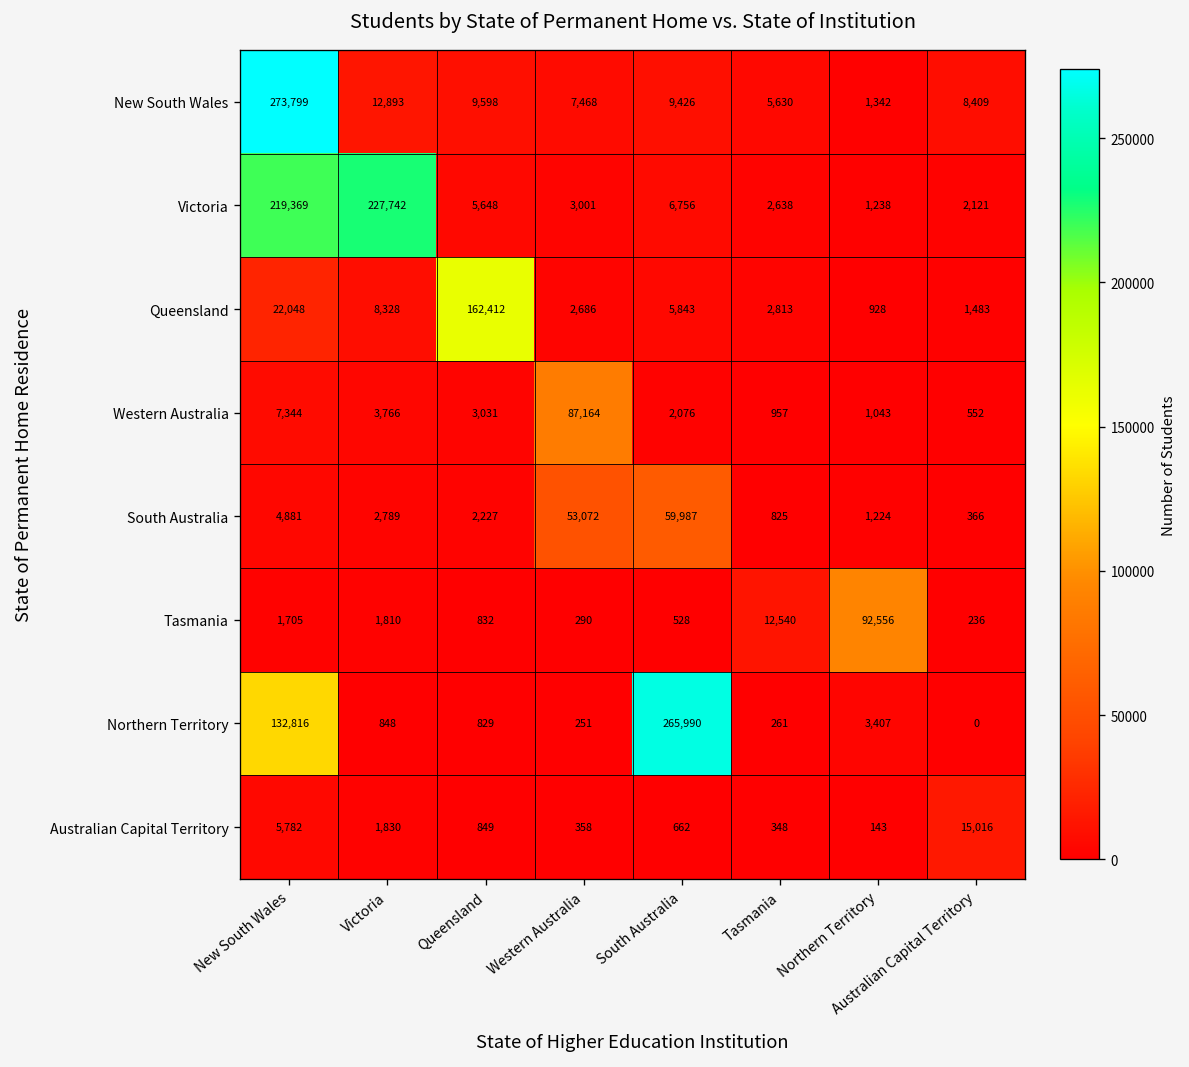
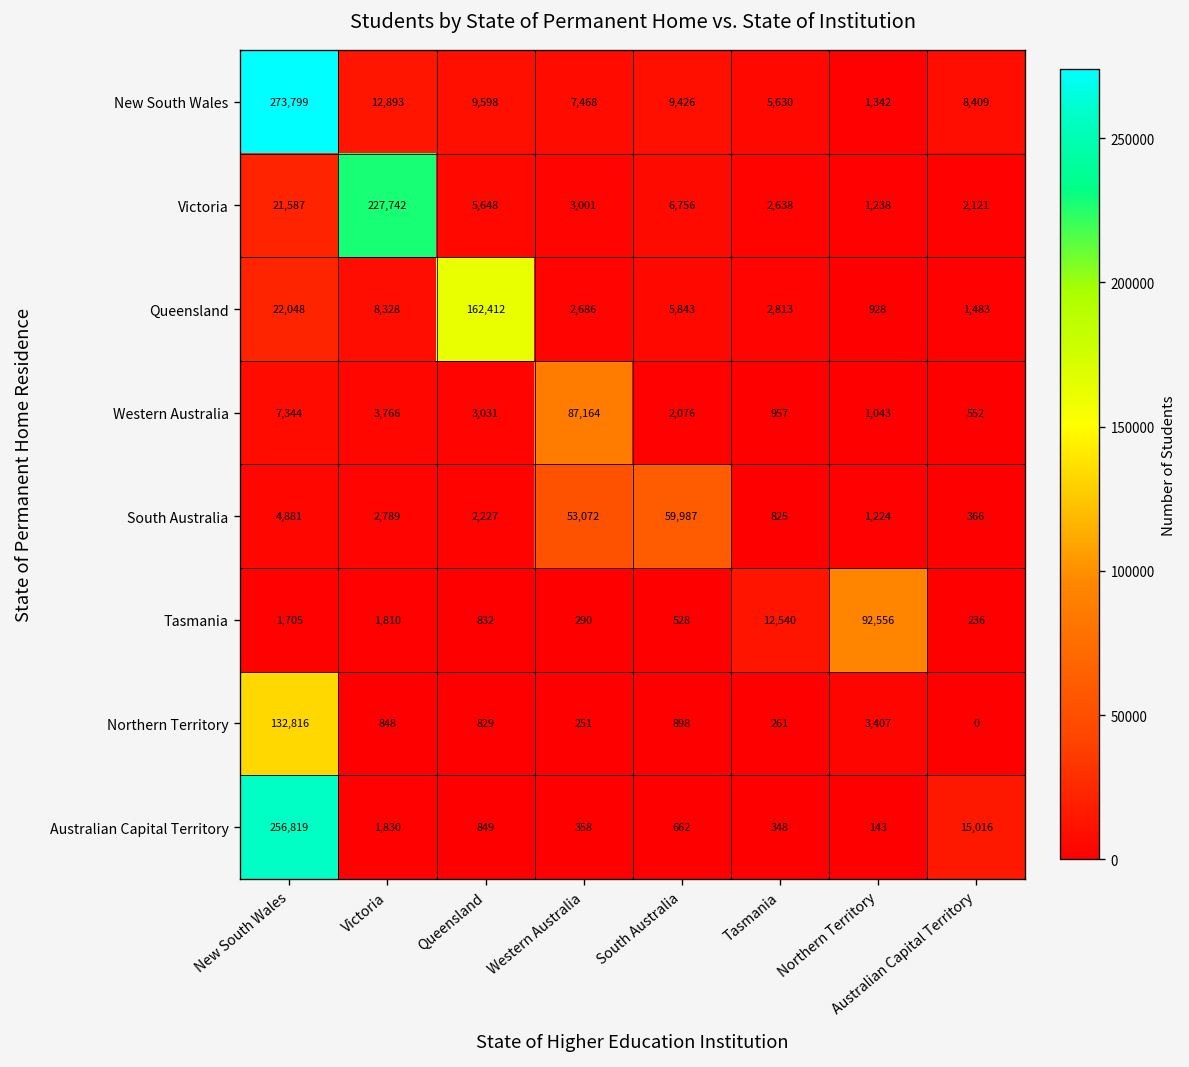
Victoria, New South Wales: 219,369 -> 21,587
Northern Territory, South Australia: 265,990 -> 898
Australian Capital Territory, New South Wales: 5,782 -> 256,819
